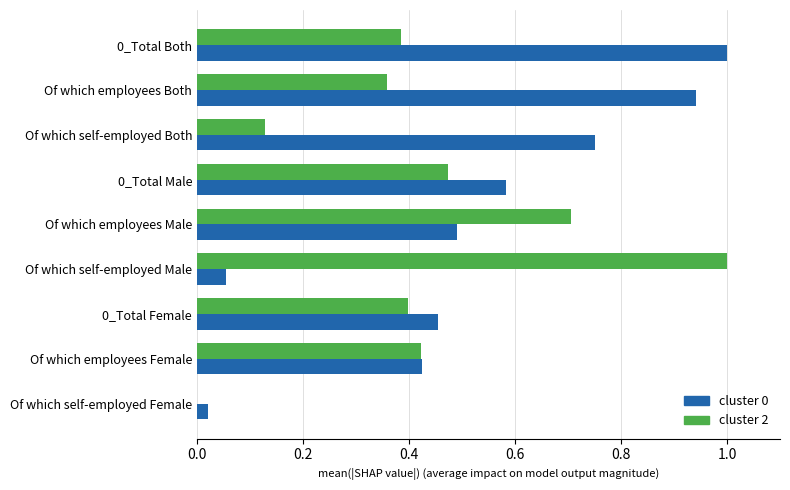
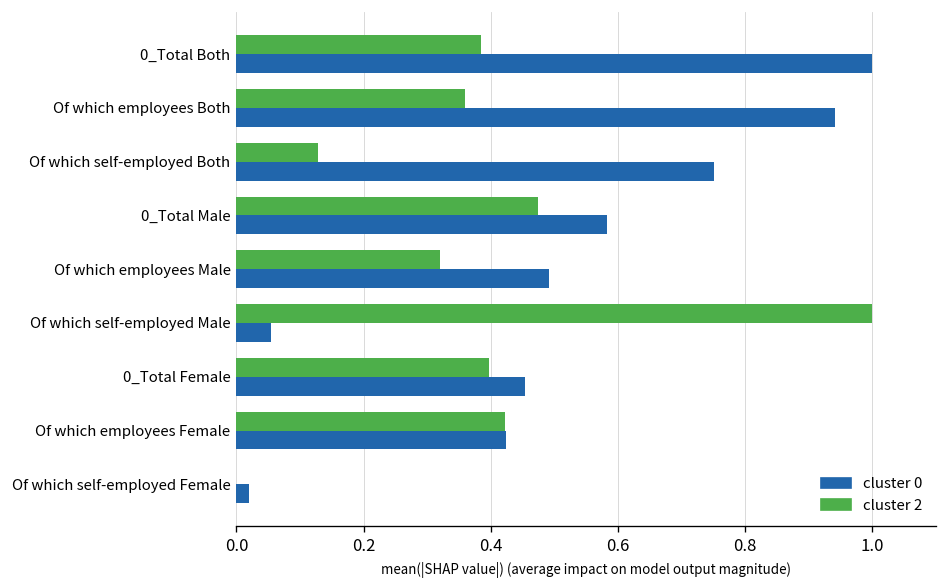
cluster 2, Of which employees Male: 0.71 -> 0.32
